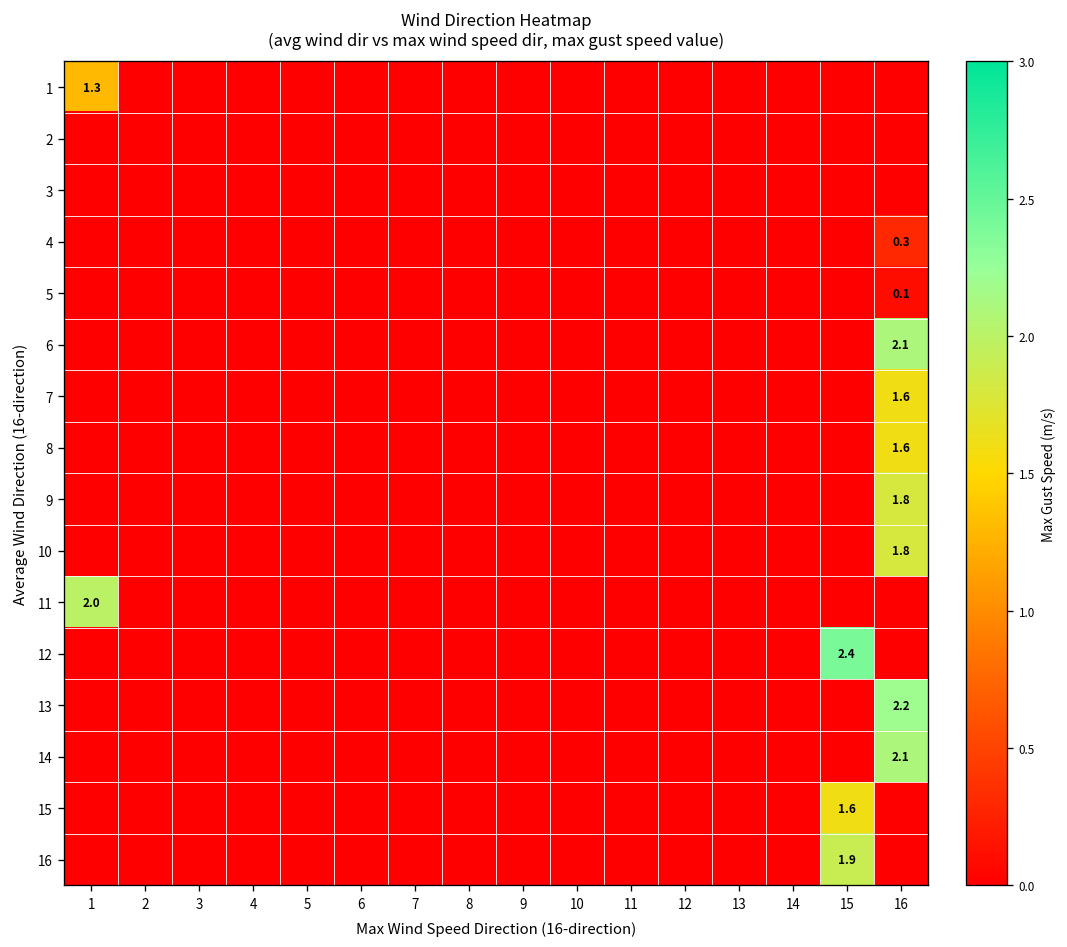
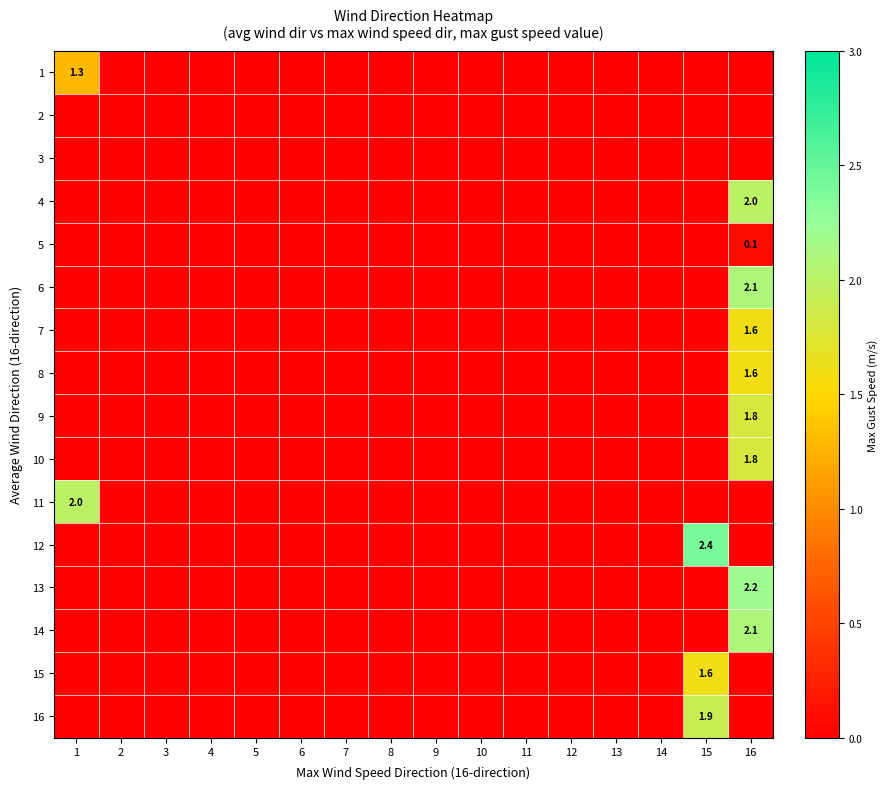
4, 16: 0.3 -> 2.0
